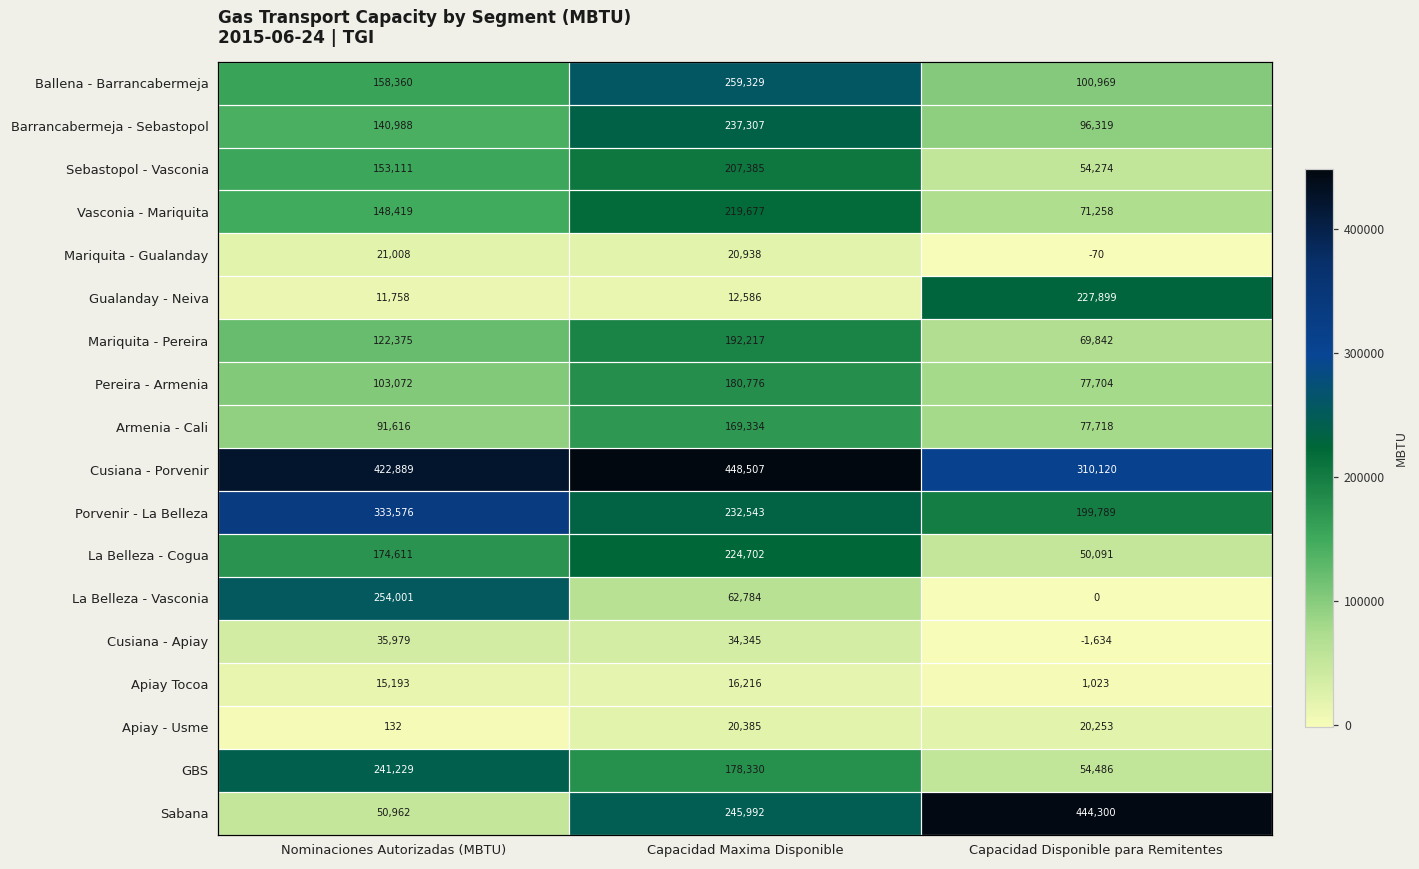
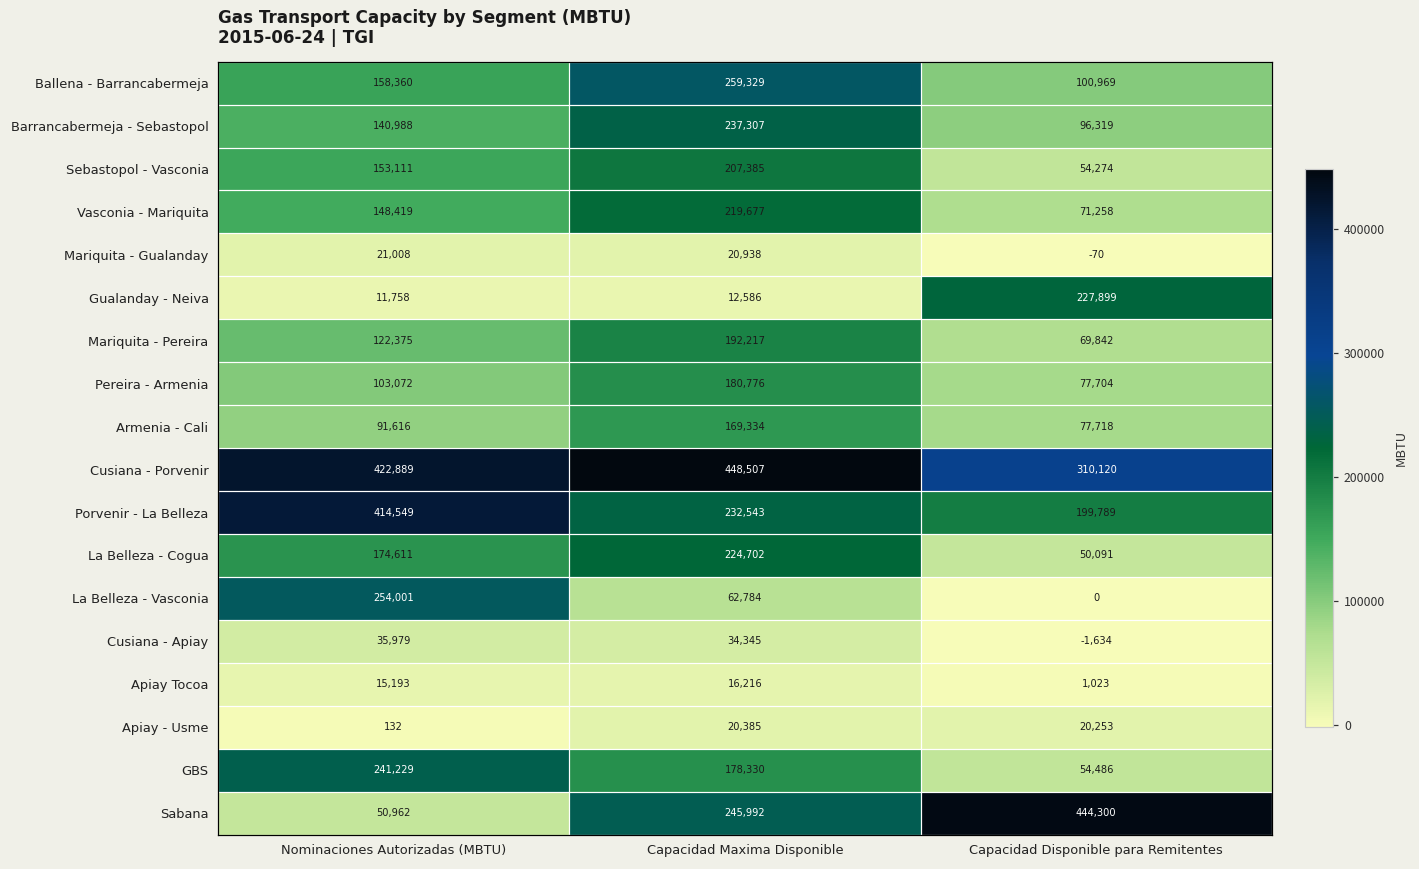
Porvenir - La Belleza, Nominaciones Autorizadas (MBTU): 333,576 -> 414,549
